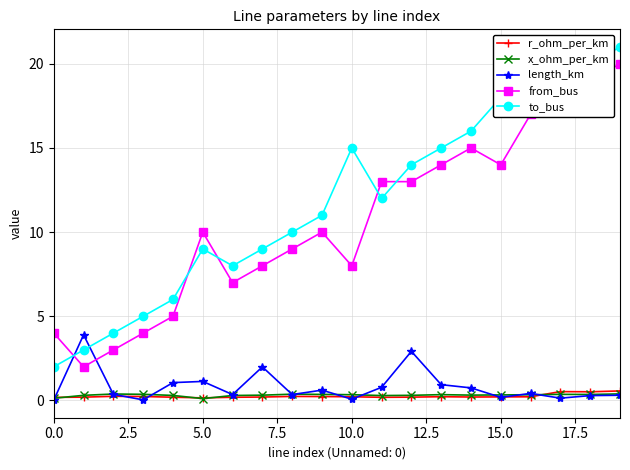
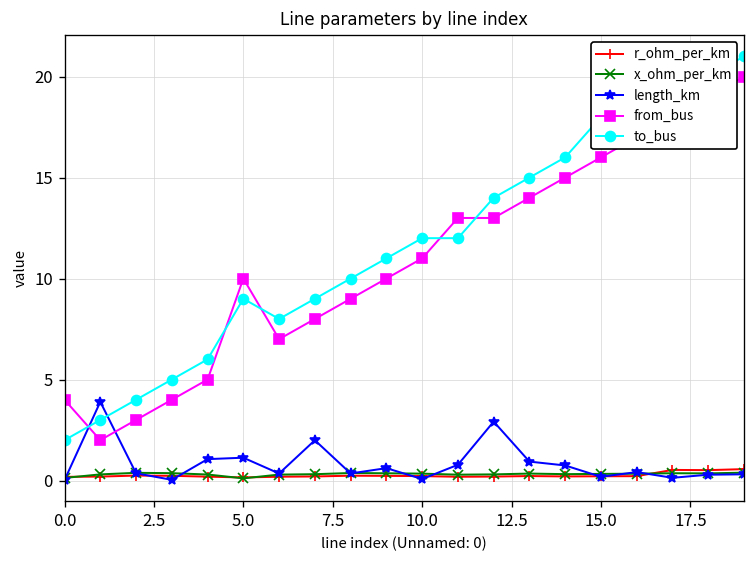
from_bus, 10.0: 8 -> 11
to_bus, 10.0: 15 -> 12
from_bus, 15.0: 14 -> 16
